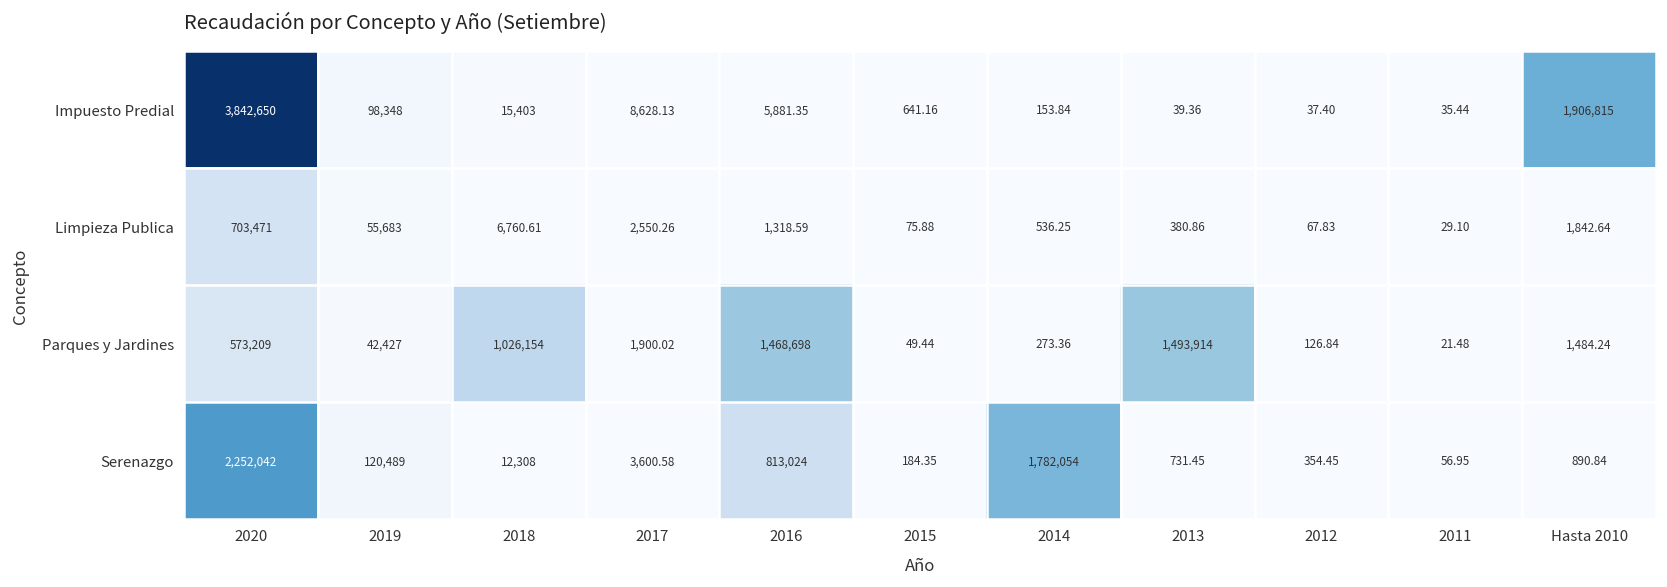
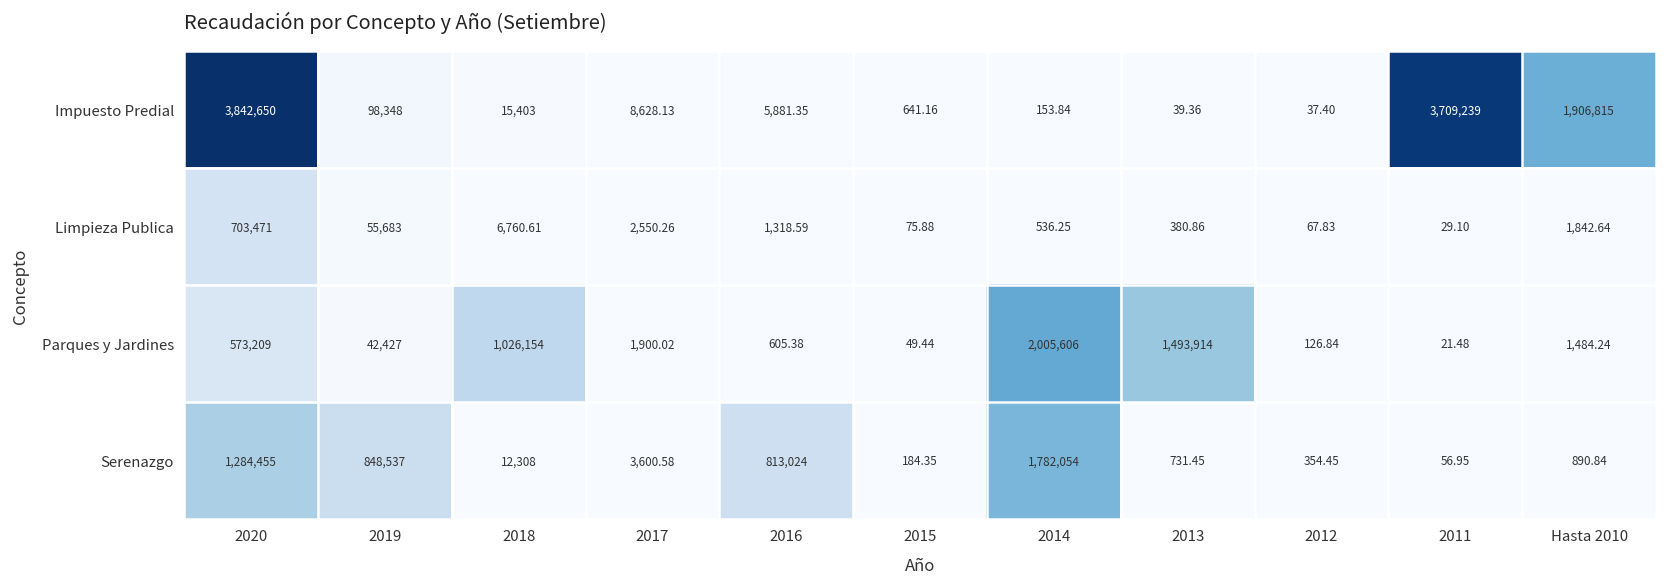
Impuesto Predial, 2011: 35.44 -> 3,709,239
Parques y Jardines, 2016: 1,468,698 -> 605.38
Parques y Jardines, 2014: 273.36 -> 2,005,606
Serenazgo, 2020: 2,252,042 -> 1,284,455
Serenazgo, 2019: 120,489 -> 848,537
